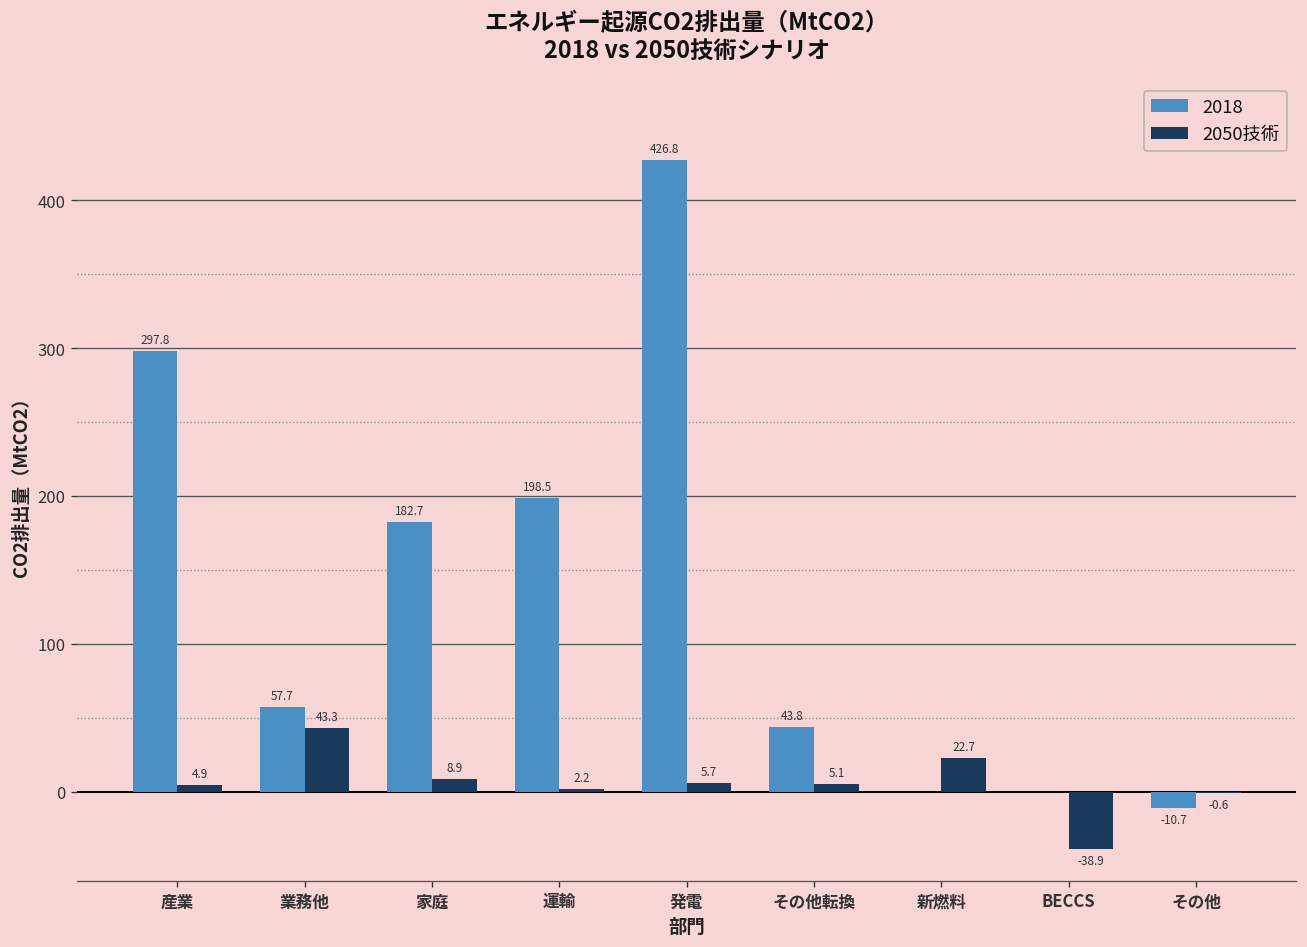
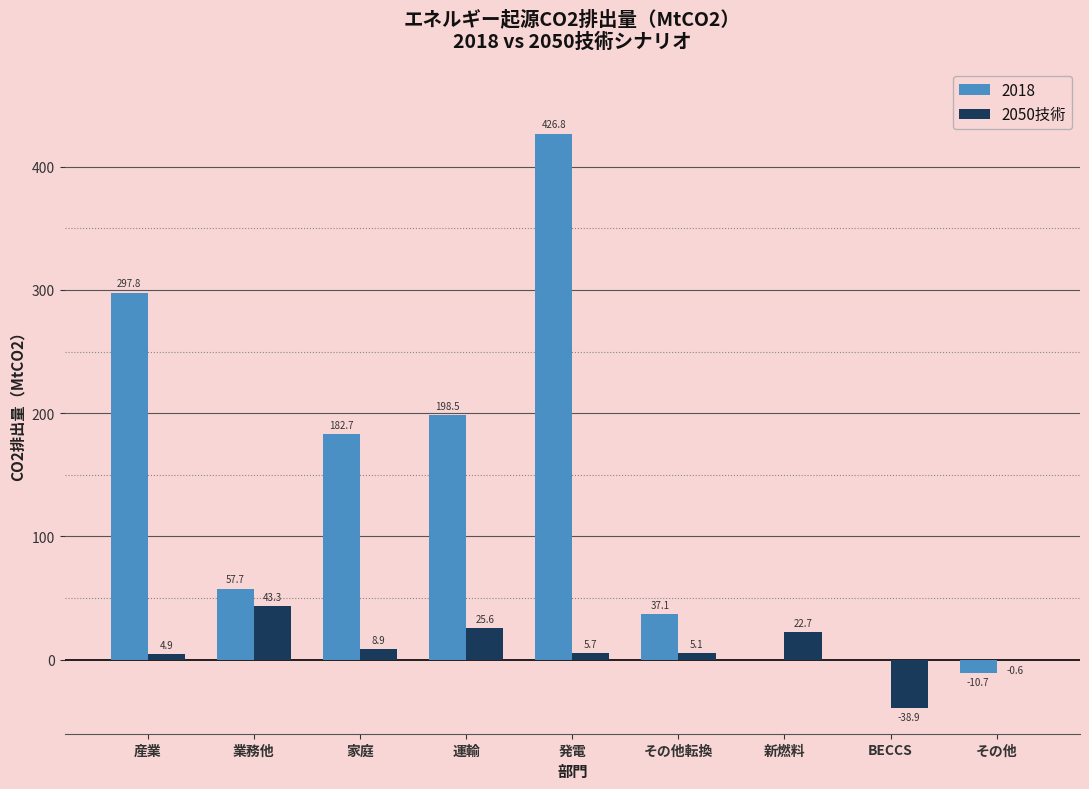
2050技術, 運輸: 2.2 -> 25.6
2018, その他転換: 43.8 -> 37.1
